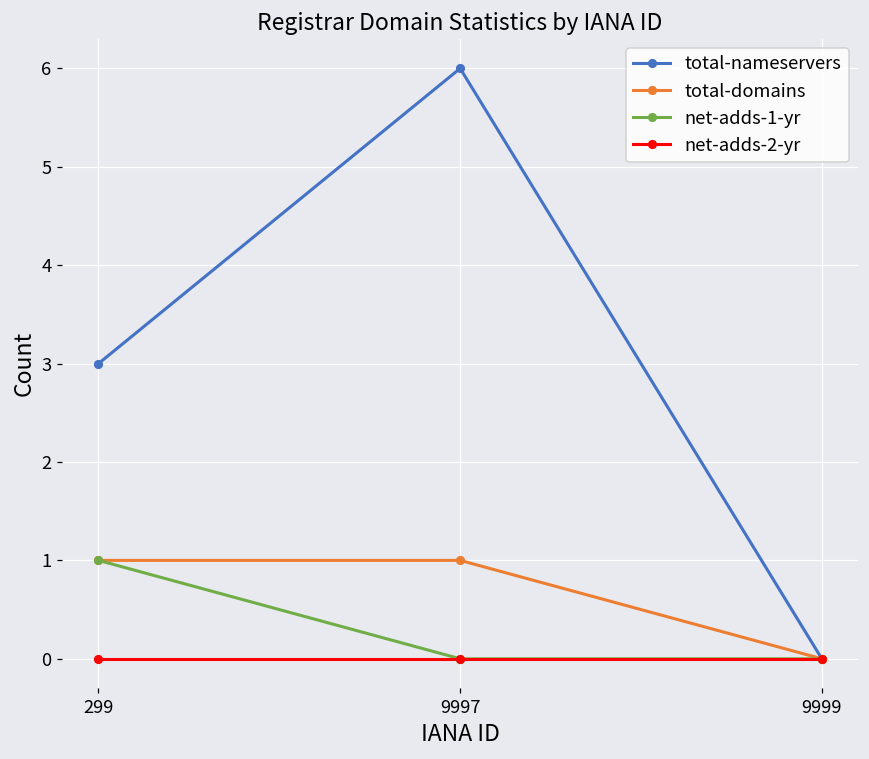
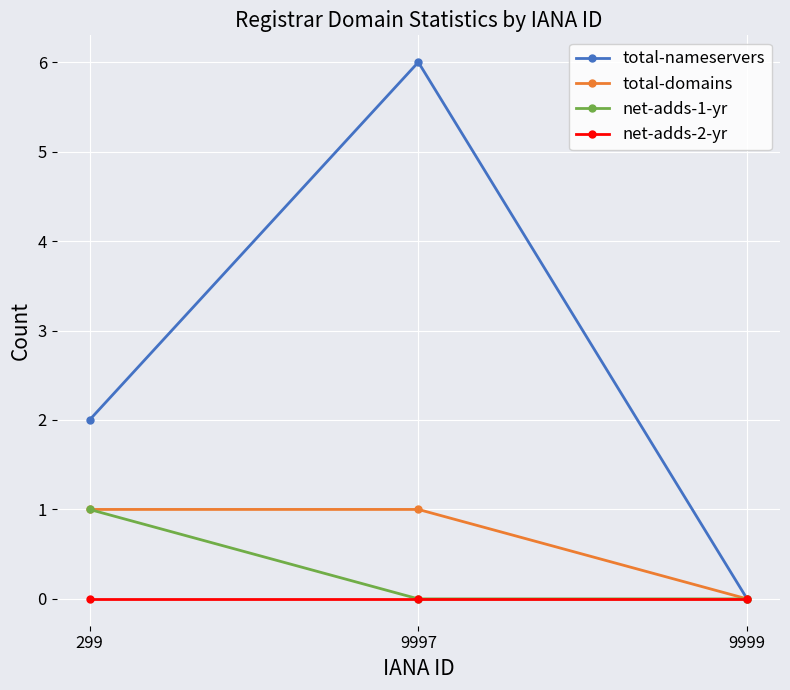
total-nameservers, 299: 3 -> 2
